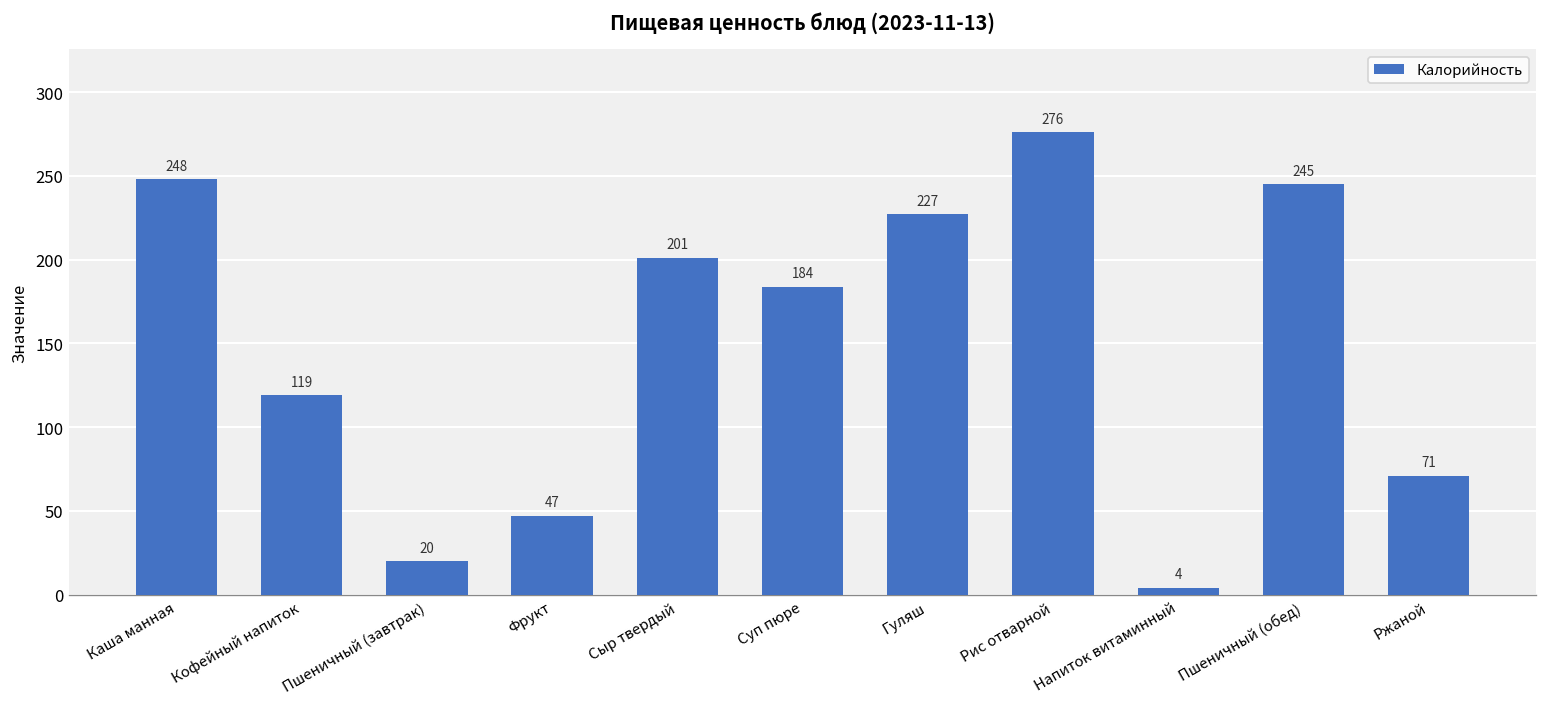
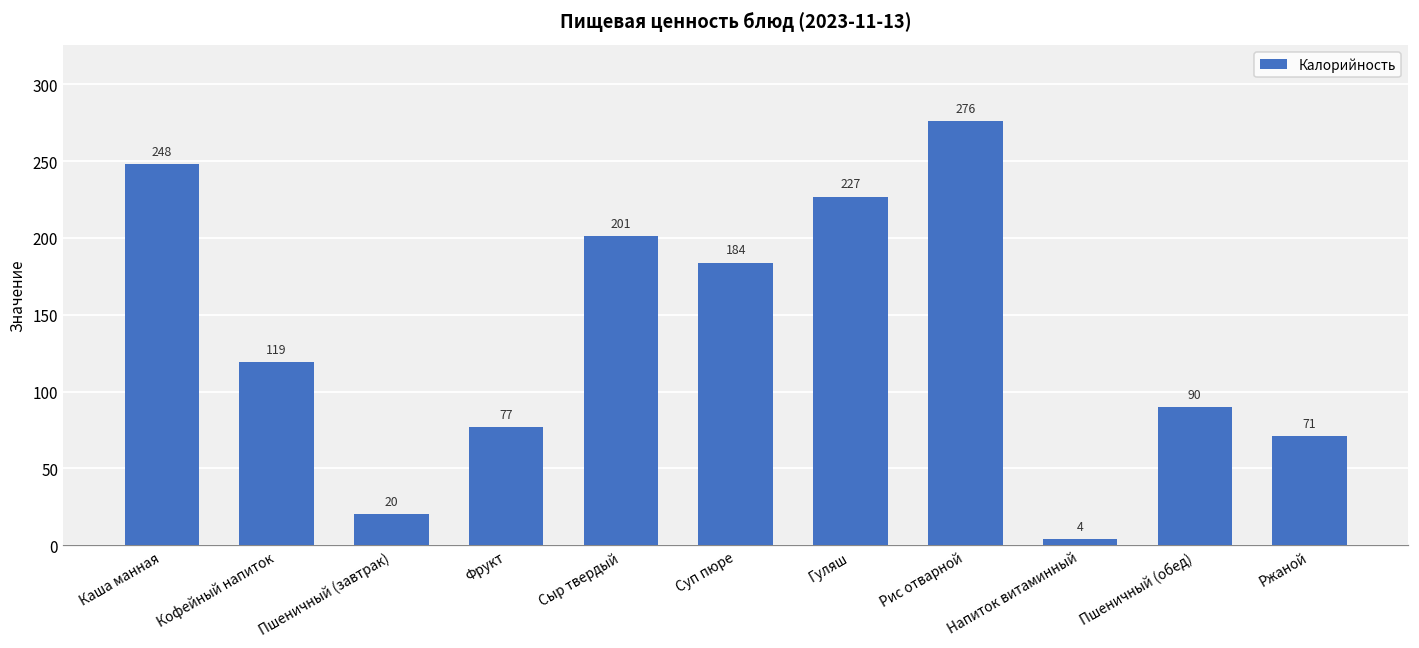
Фрукт: 47 -> 77
Пшеничный (обед): 245 -> 90
